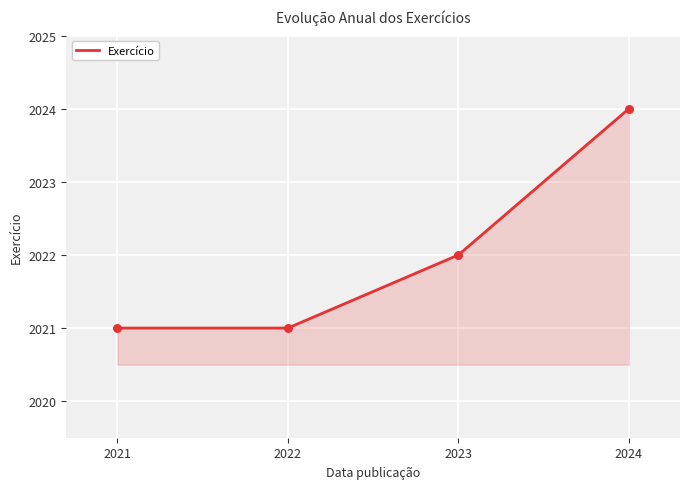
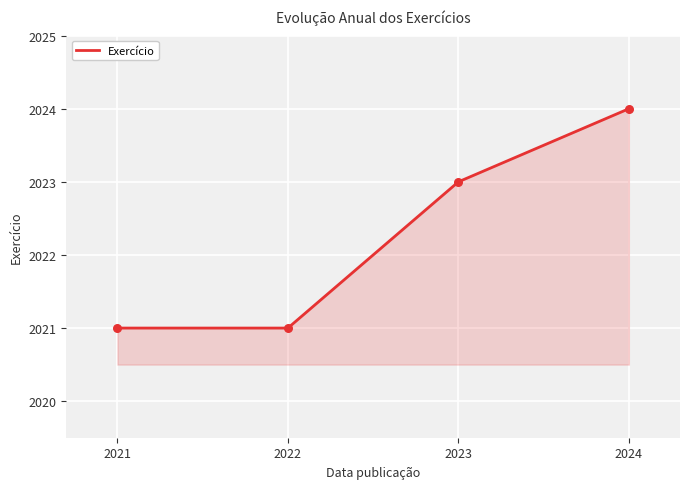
2023: 2022 -> 2023
